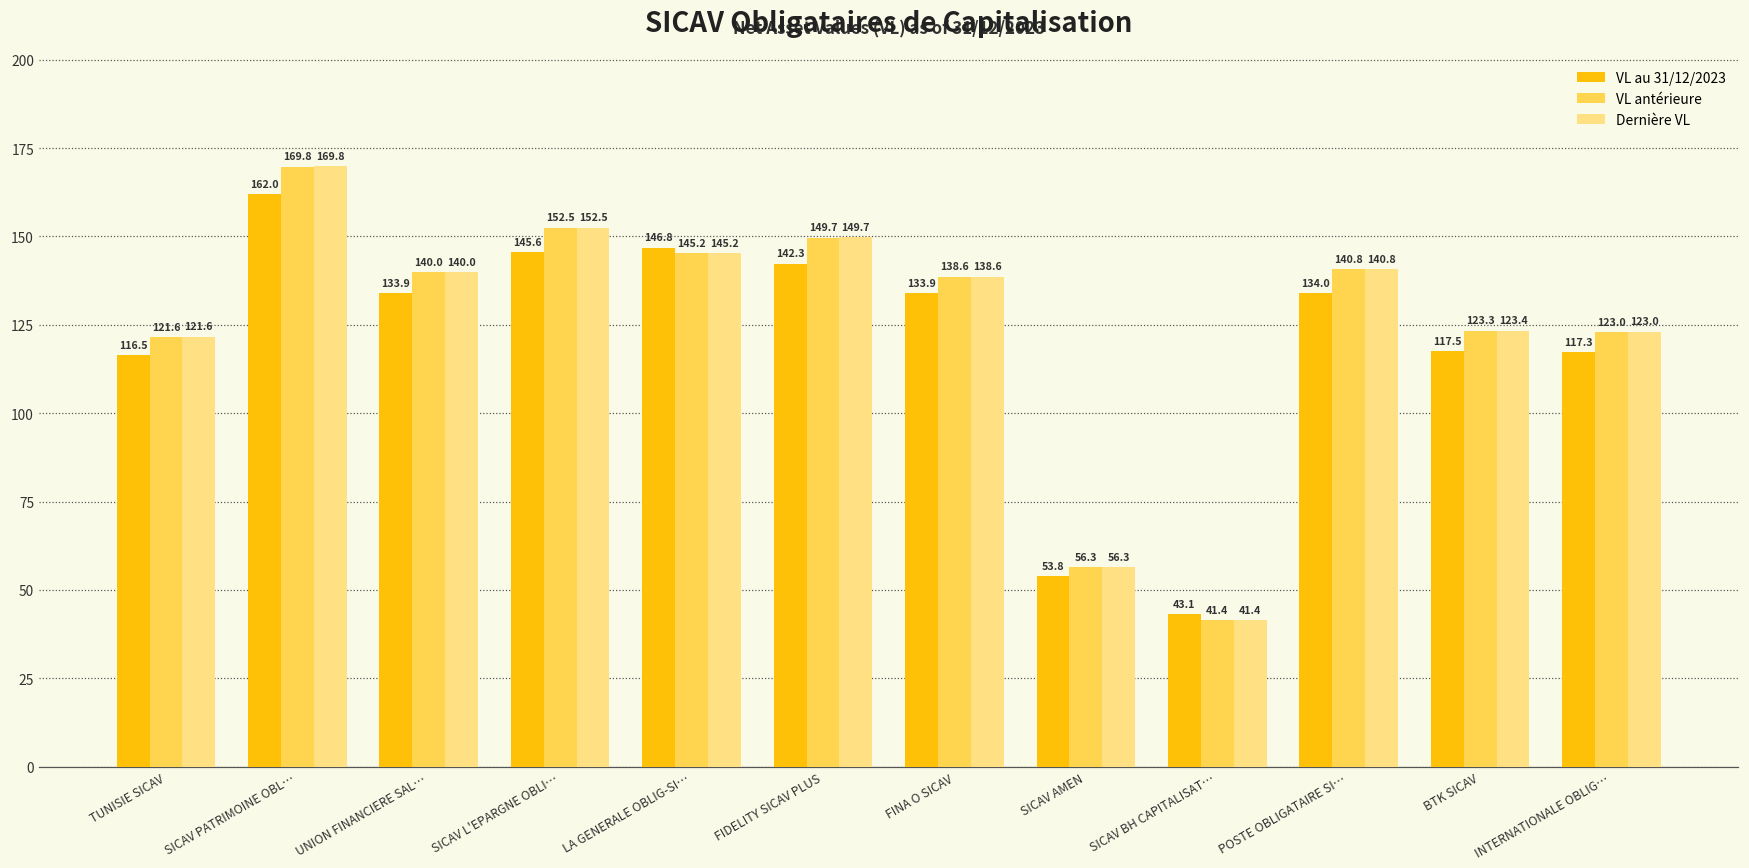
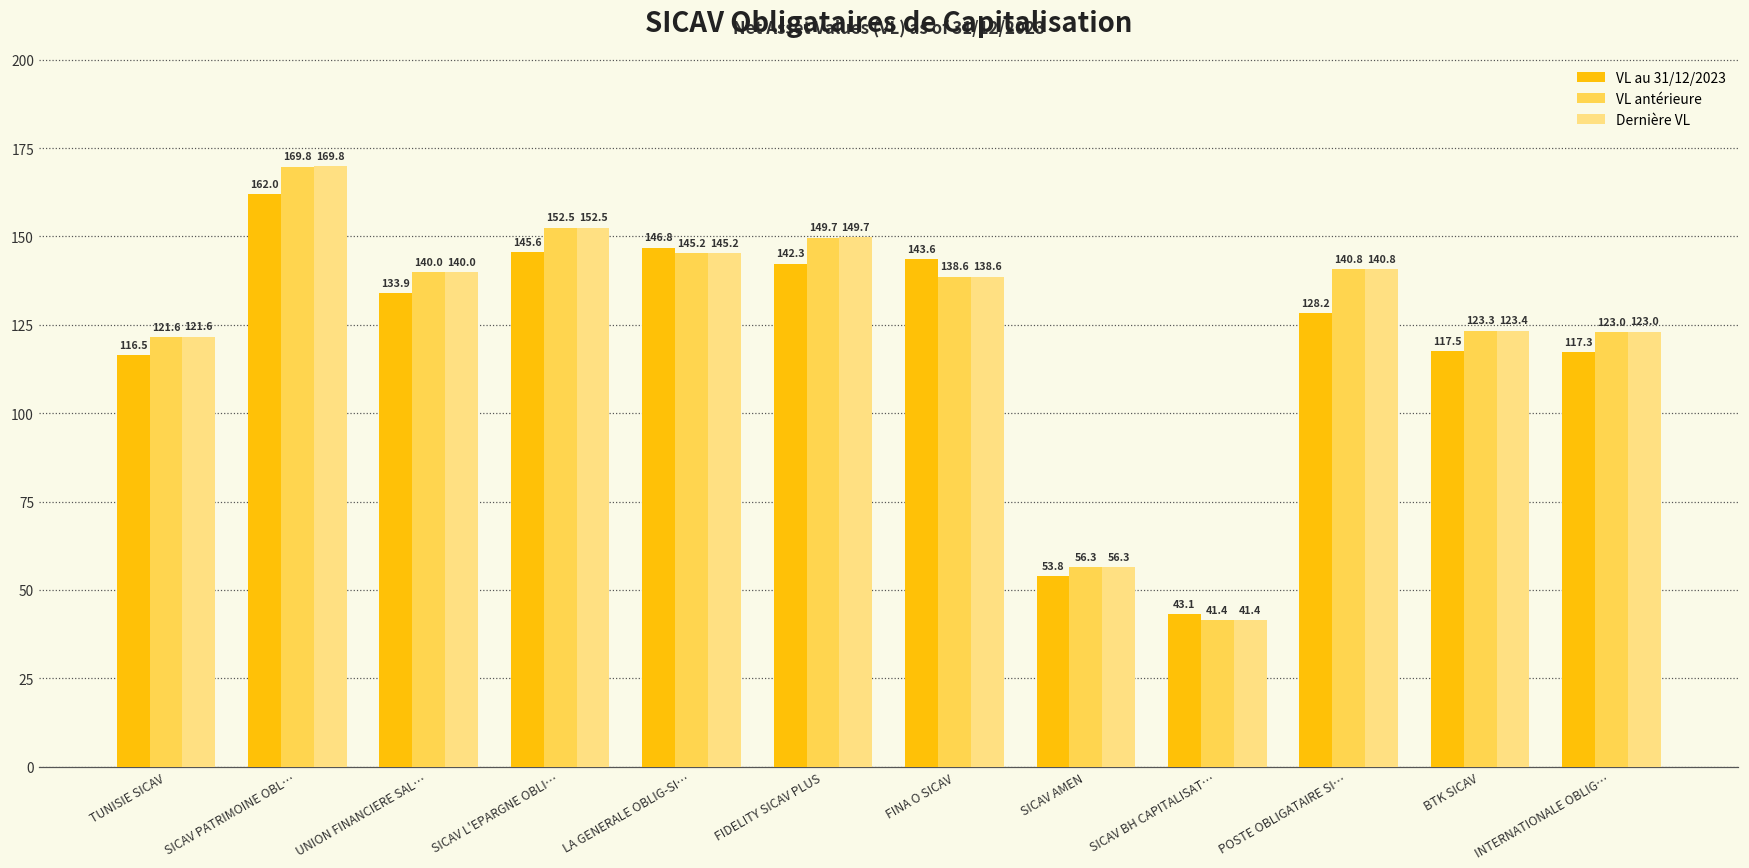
VL au 31/12/2023, FINA O SICAV: 133.9 -> 143.6
VL au 31/12/2023, POSTE OBLIGATAIRE SI…: 134.0 -> 128.2
